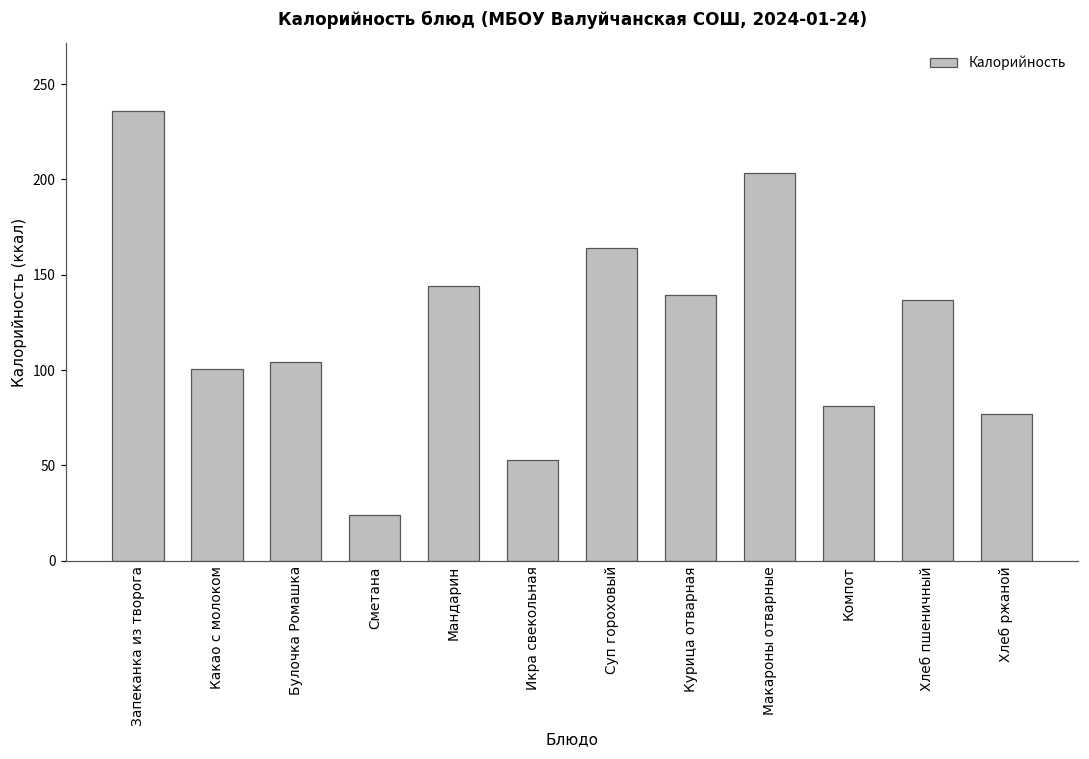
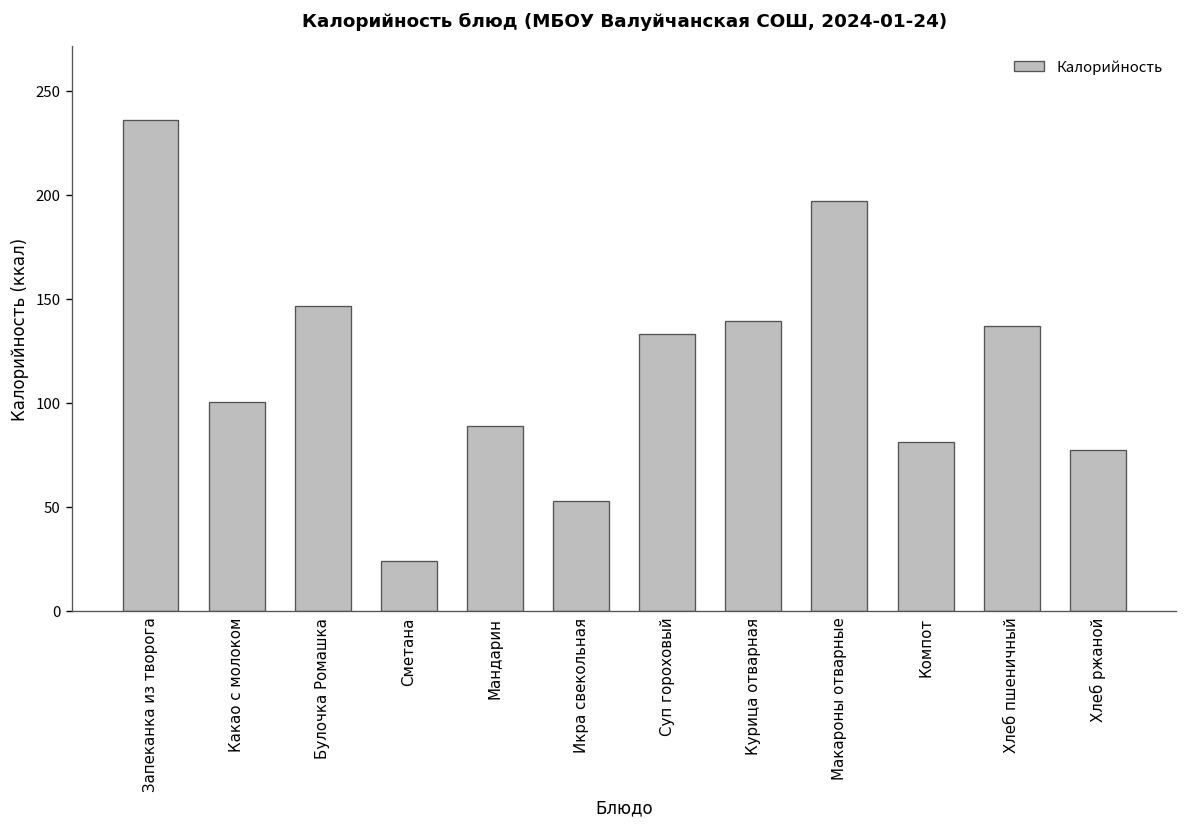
Булочка Ромашка: 104 -> 147
Мандарин: 144 -> 89
Суп гороховый: 164 -> 133
Макароны отварные: 203 -> 197
